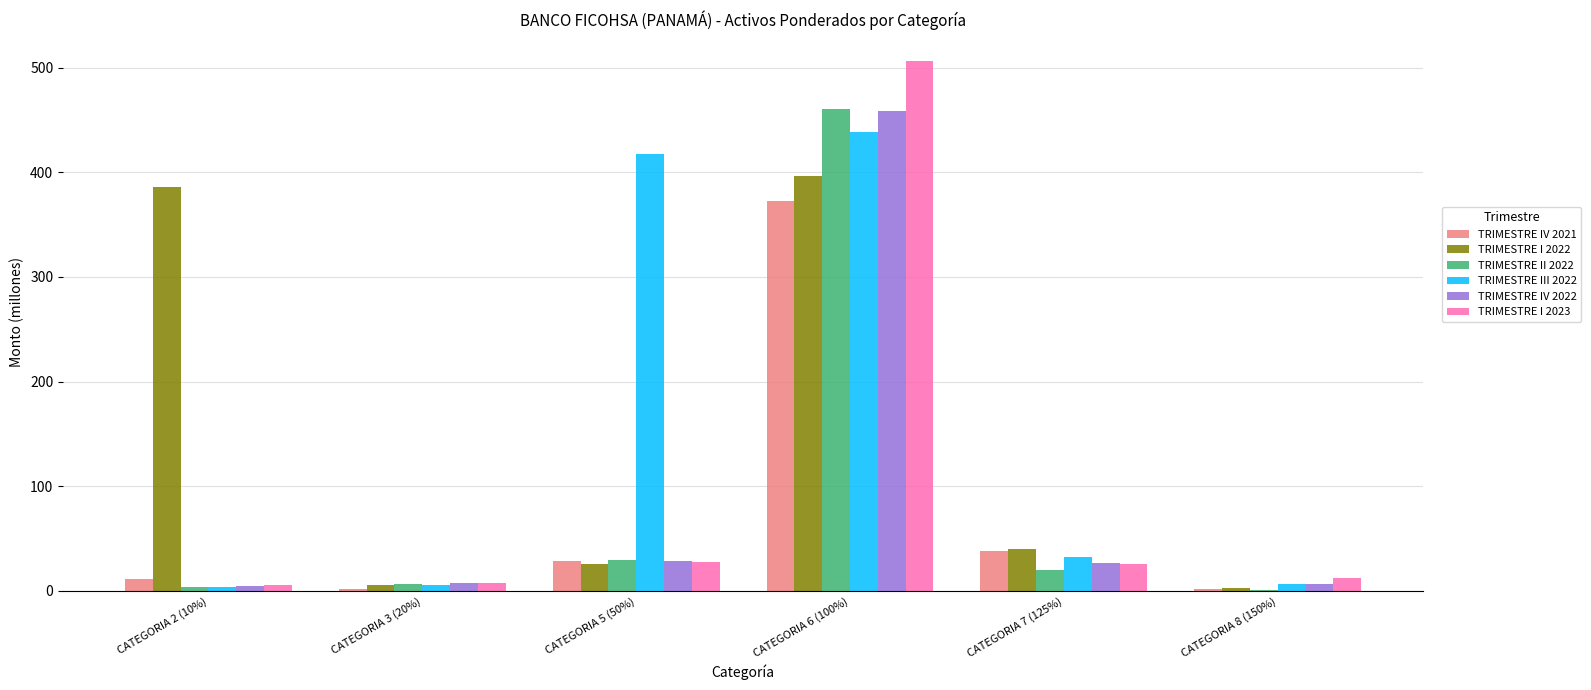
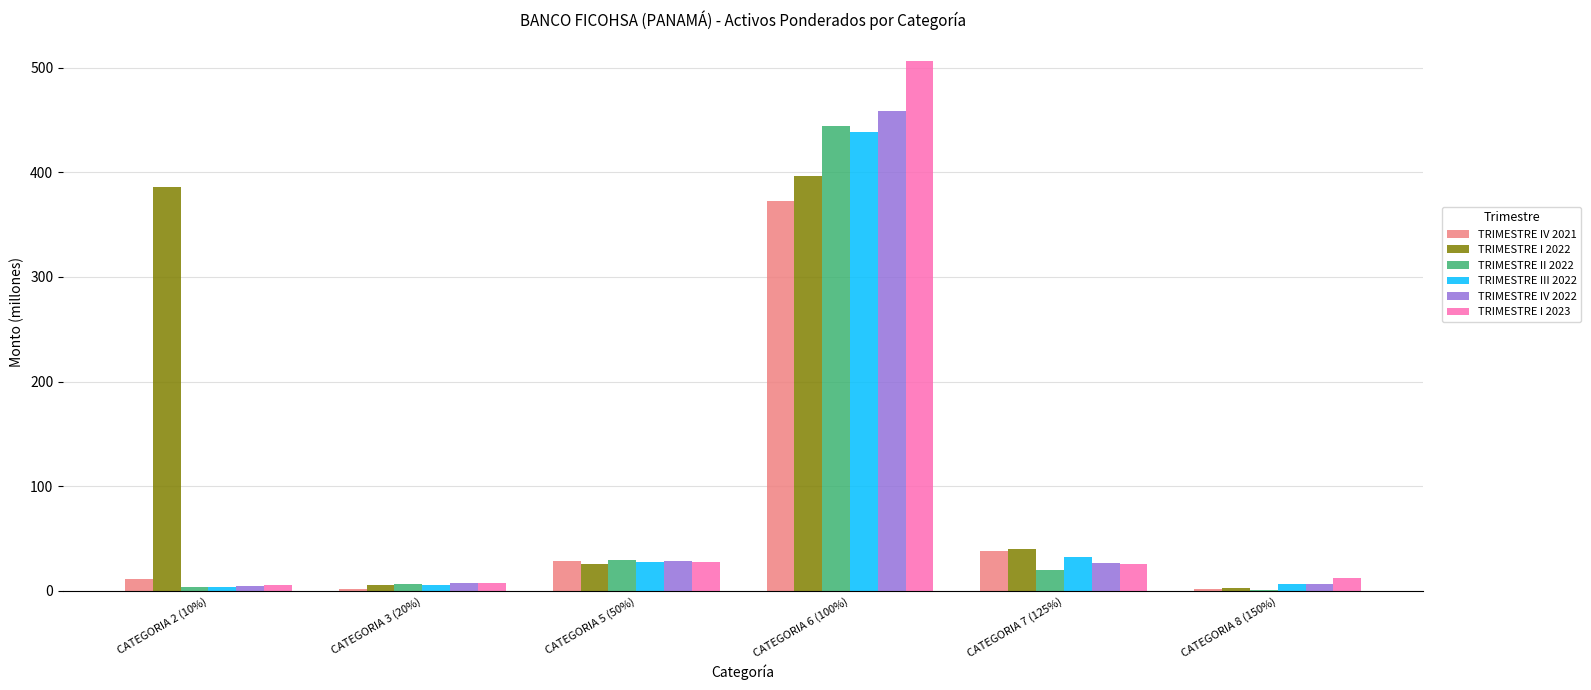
TRIMESTRE III 2022, CATEGORIA 5 (50%): 417 -> 27
TRIMESTRE II 2022, CATEGORIA 6 (100%): 460 -> 444
